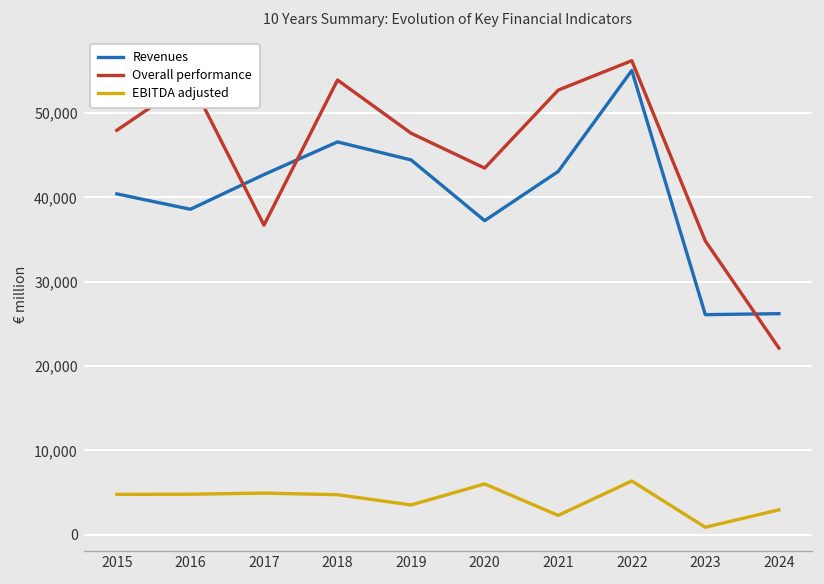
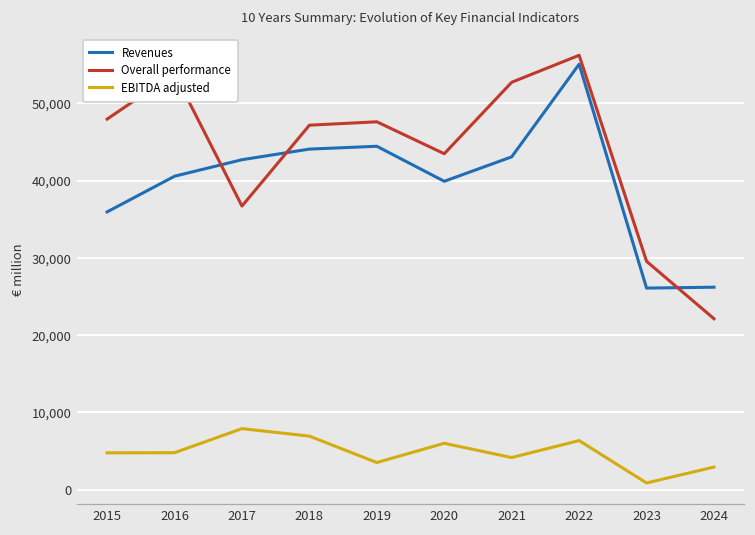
Revenues, 2015: 40,000 -> 36,000
Revenues, 2016: 39,000 -> 41,000
EBITDA adjusted, 2017: 5,000 -> 8,000
Revenues, 2018: 47,000 -> 44,000
Overall performance, 2018: 54,000 -> 47,000
EBITDA adjusted, 2018: 5,000 -> 7,000
Revenues, 2020: 37,000 -> 40,000
EBITDA adjusted, 2021: 2,000 -> 4,000
Overall performance, 2023: 35,000 -> 30,000
